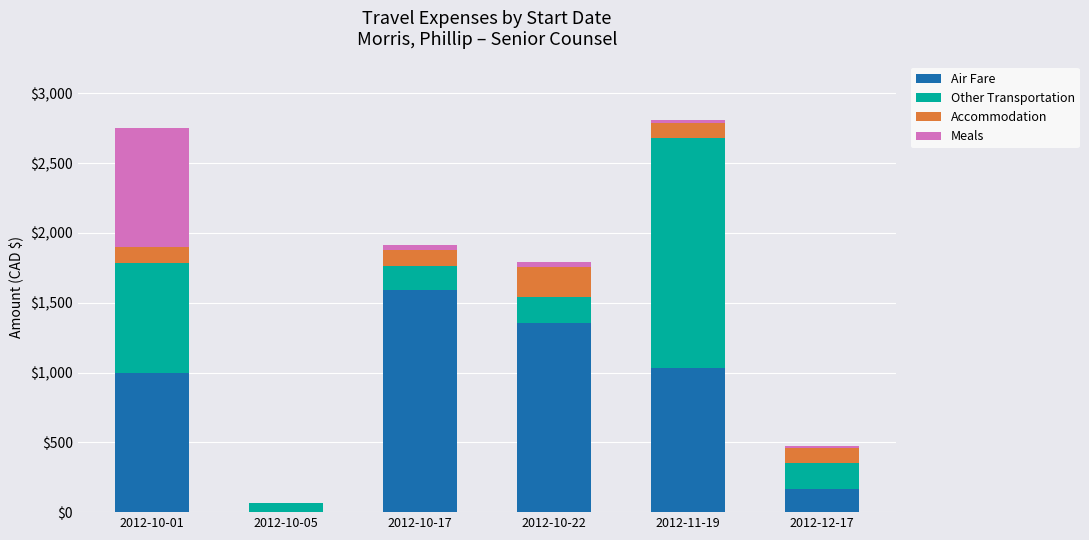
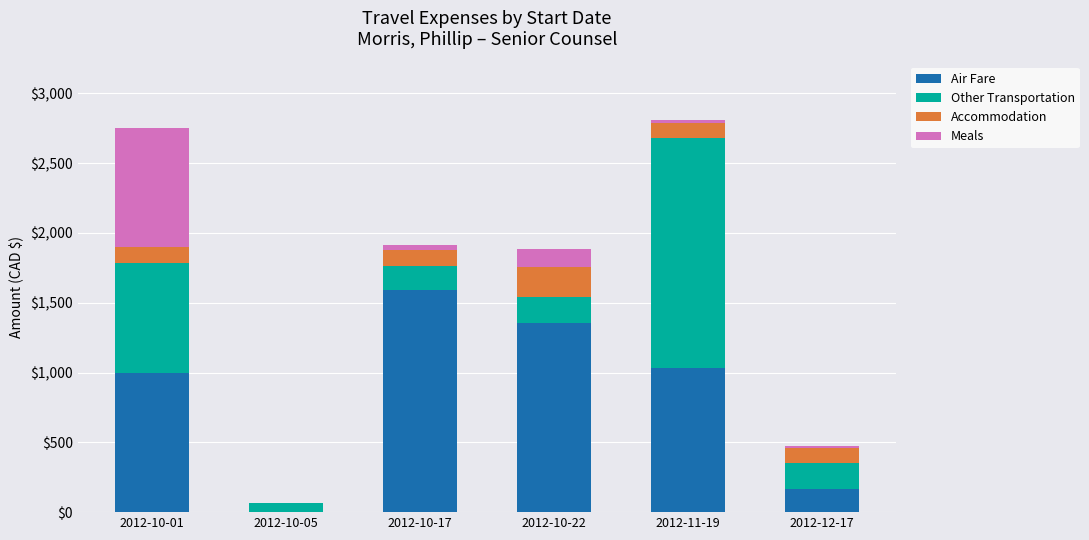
Meals, 2012-10-22: $40 -> $130
